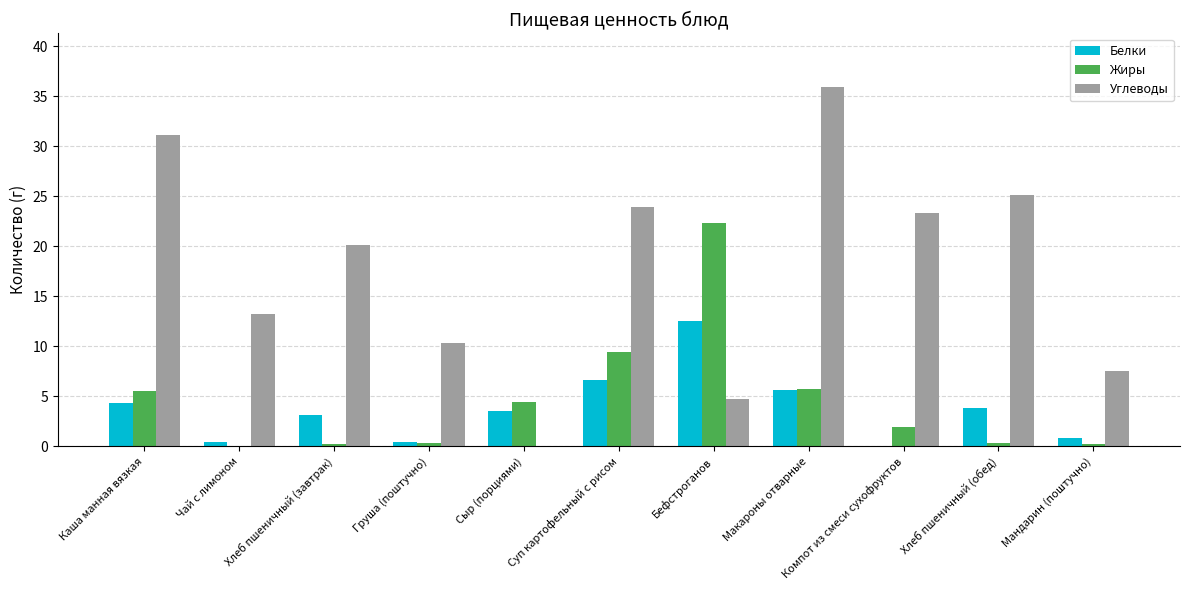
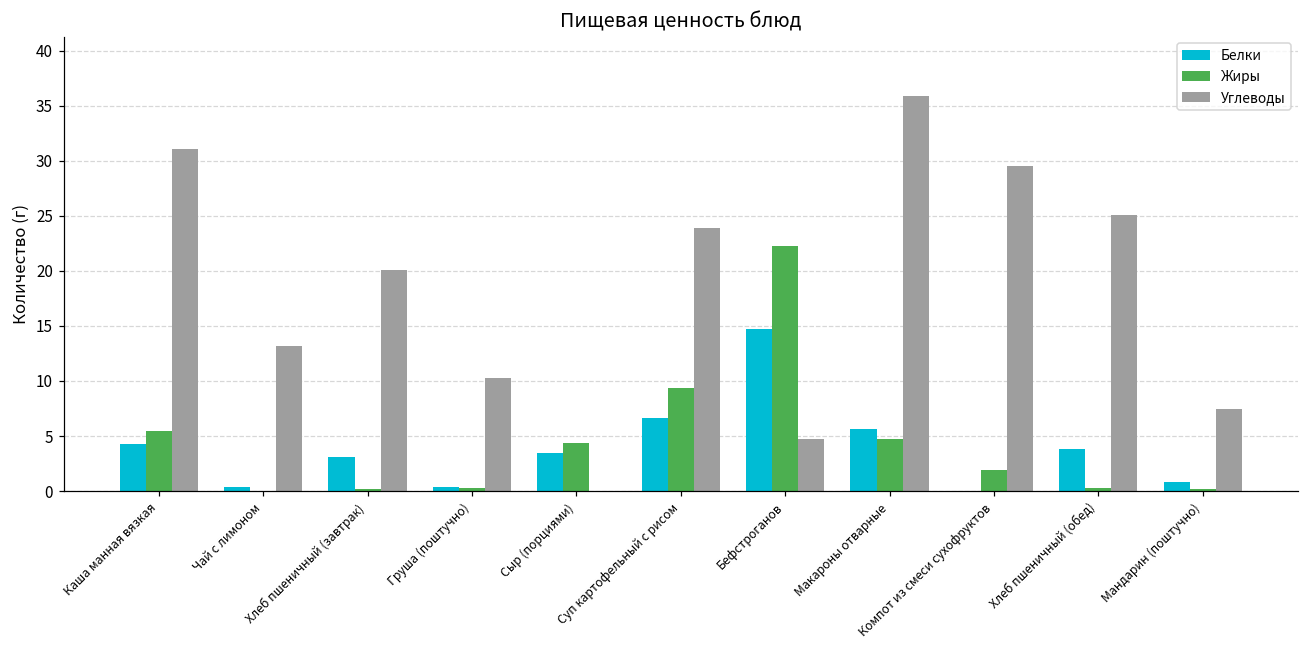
Белки, Бефстроганов: 12.5 -> 14.7
Жиры, Макароны отварные: 5.7 -> 4.7
Углеводы, Компот из смеси сухофруктов: 23.3 -> 29.5
